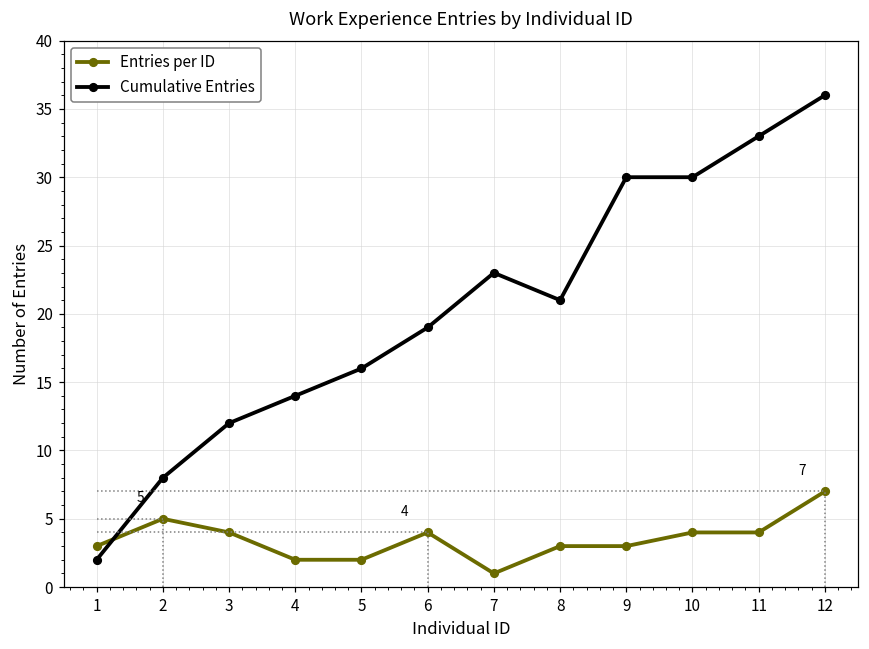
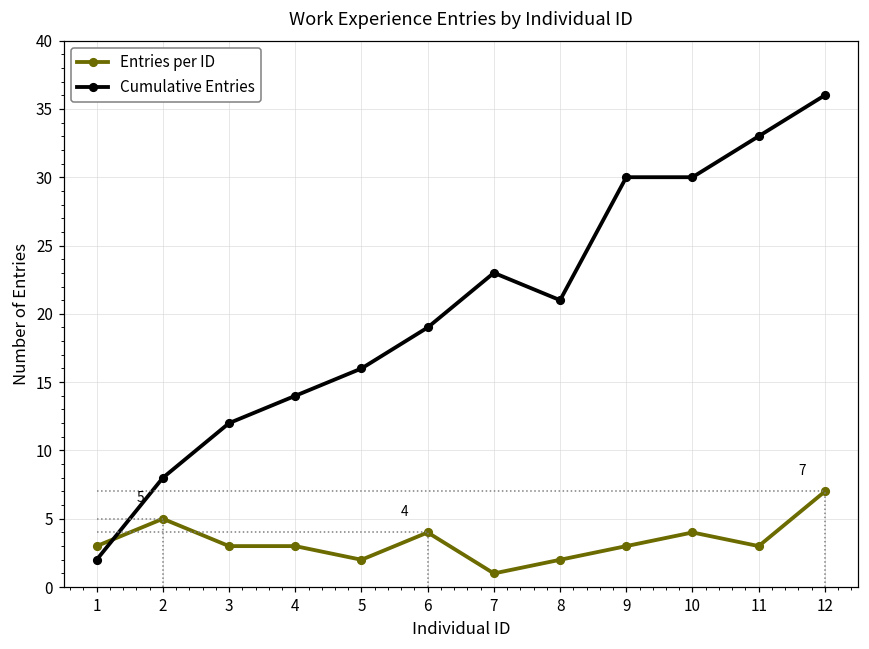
Entries per ID, 3: 4 -> 3
Entries per ID, 4: 2 -> 3
Entries per ID, 8: 3 -> 2
Entries per ID, 11: 4 -> 3
